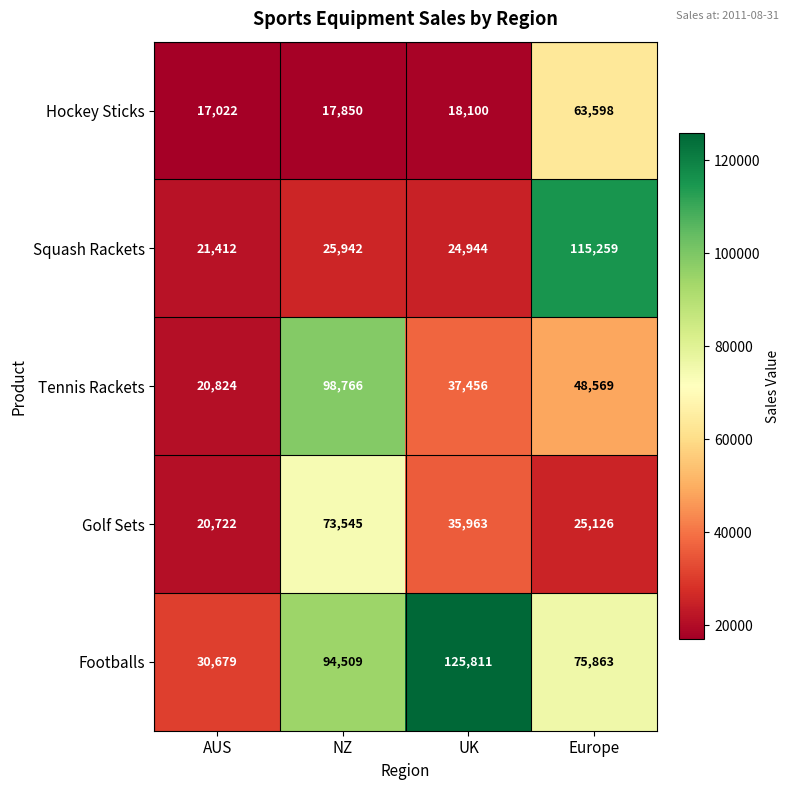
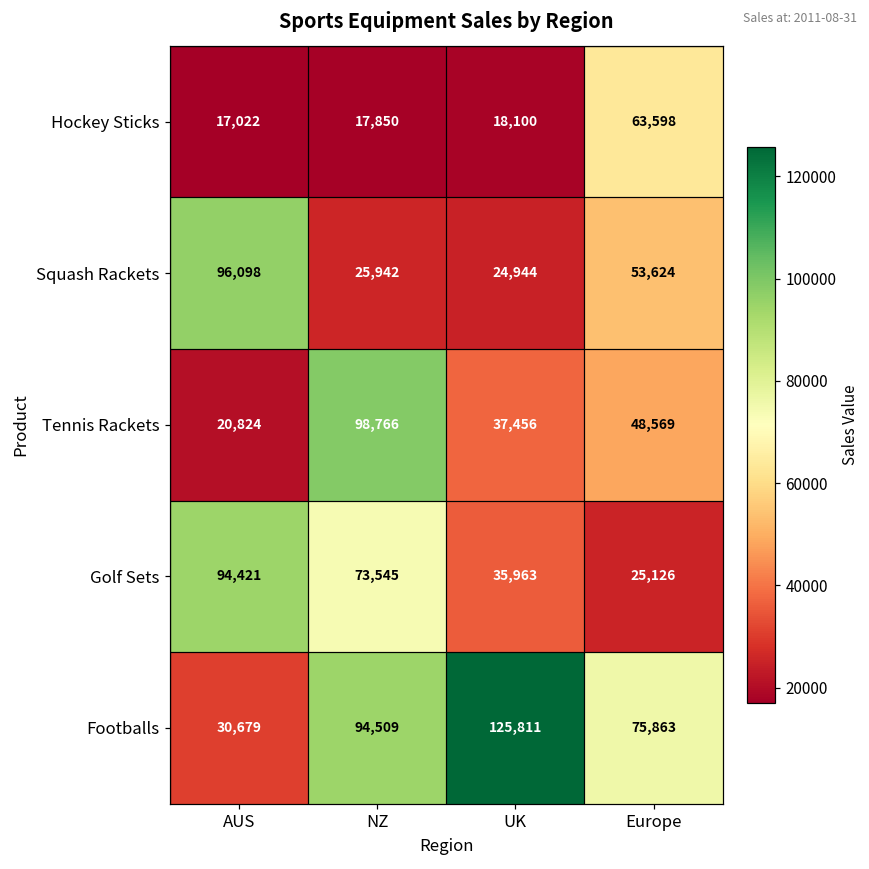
Squash Rackets, AUS: 21,412 -> 96,098
Squash Rackets, Europe: 115,259 -> 53,624
Golf Sets, AUS: 20,722 -> 94,421
